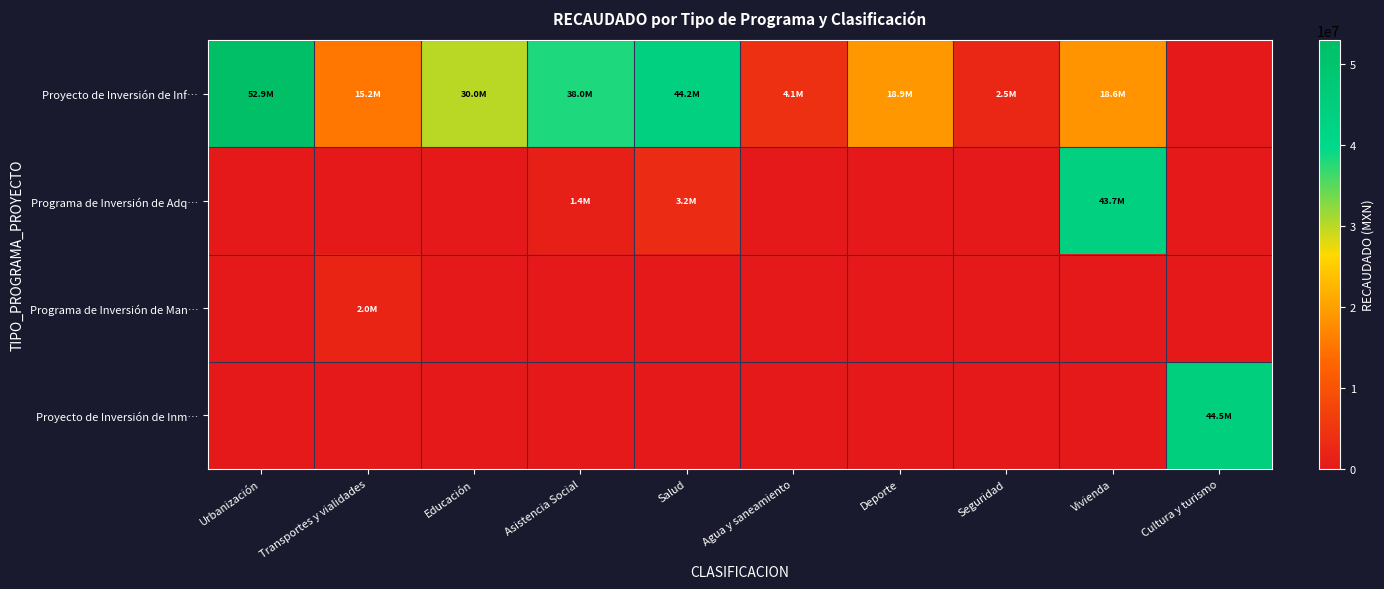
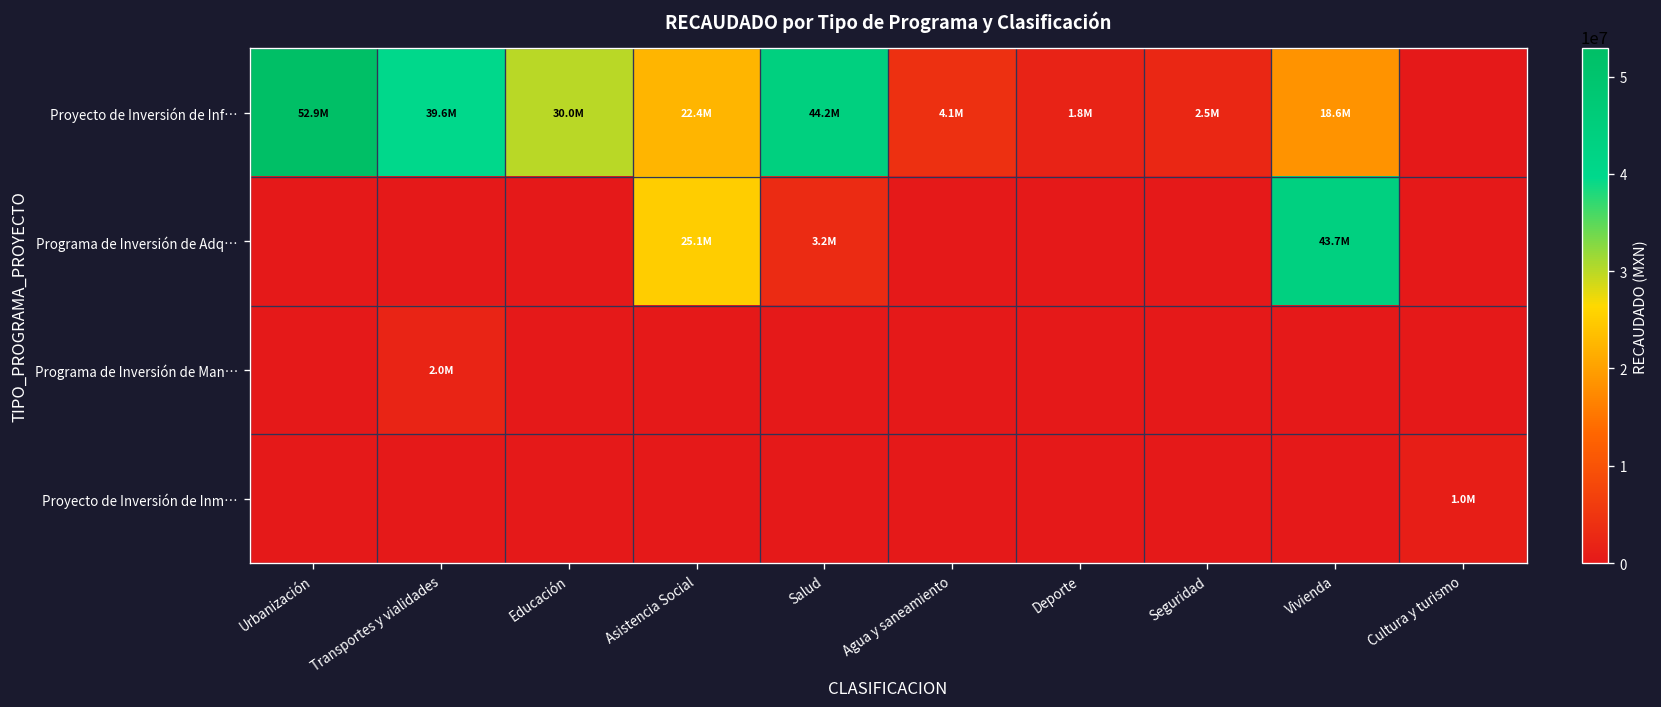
Proyecto de Inversión de Inf…, Transportes y vialidades: 15.2M -> 39.6M
Proyecto de Inversión de Inf…, Asistencia Social: 38.0M -> 22.4M
Proyecto de Inversión de Inf…, Deporte: 18.9M -> 1.8M
Programa de Inversión de Adq…, Asistencia Social: 1.4M -> 25.1M
Proyecto de Inversión de Inm…, Cultura y turismo: 44.5M -> 1.0M
